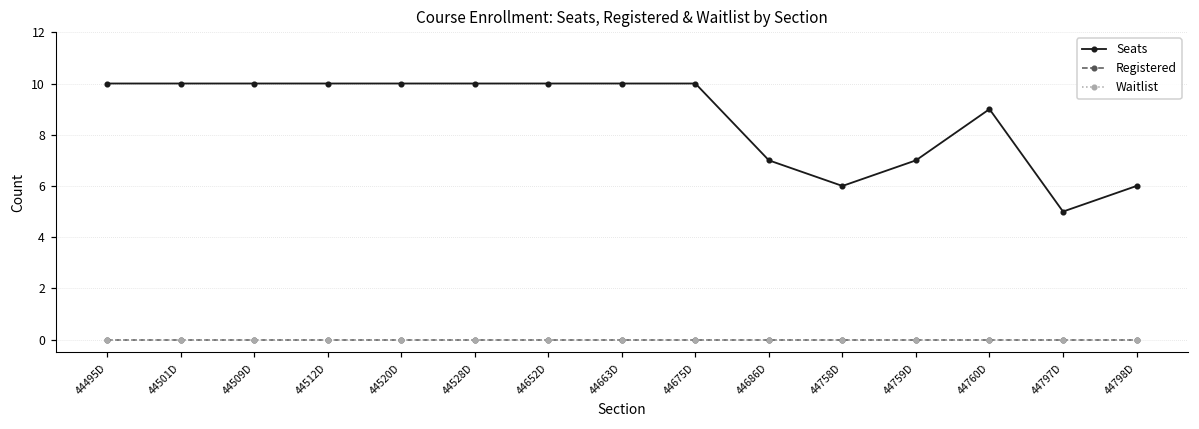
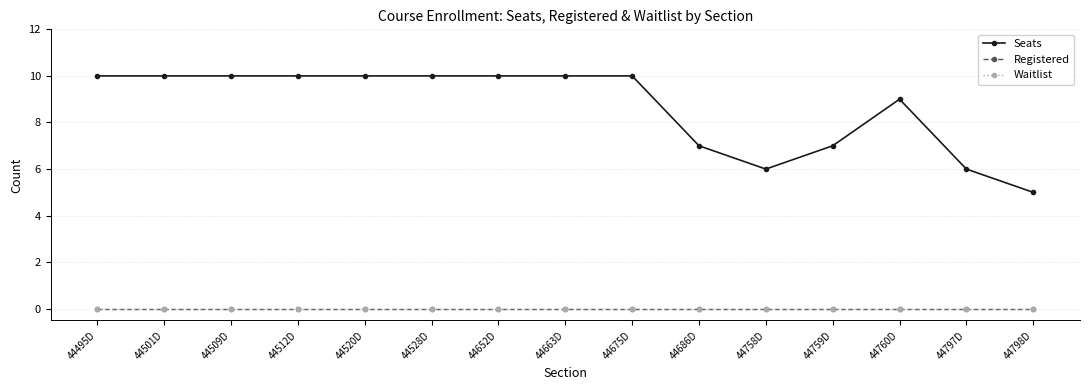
Seats, 44797D: 5 -> 6
Seats, 44798D: 6 -> 5
